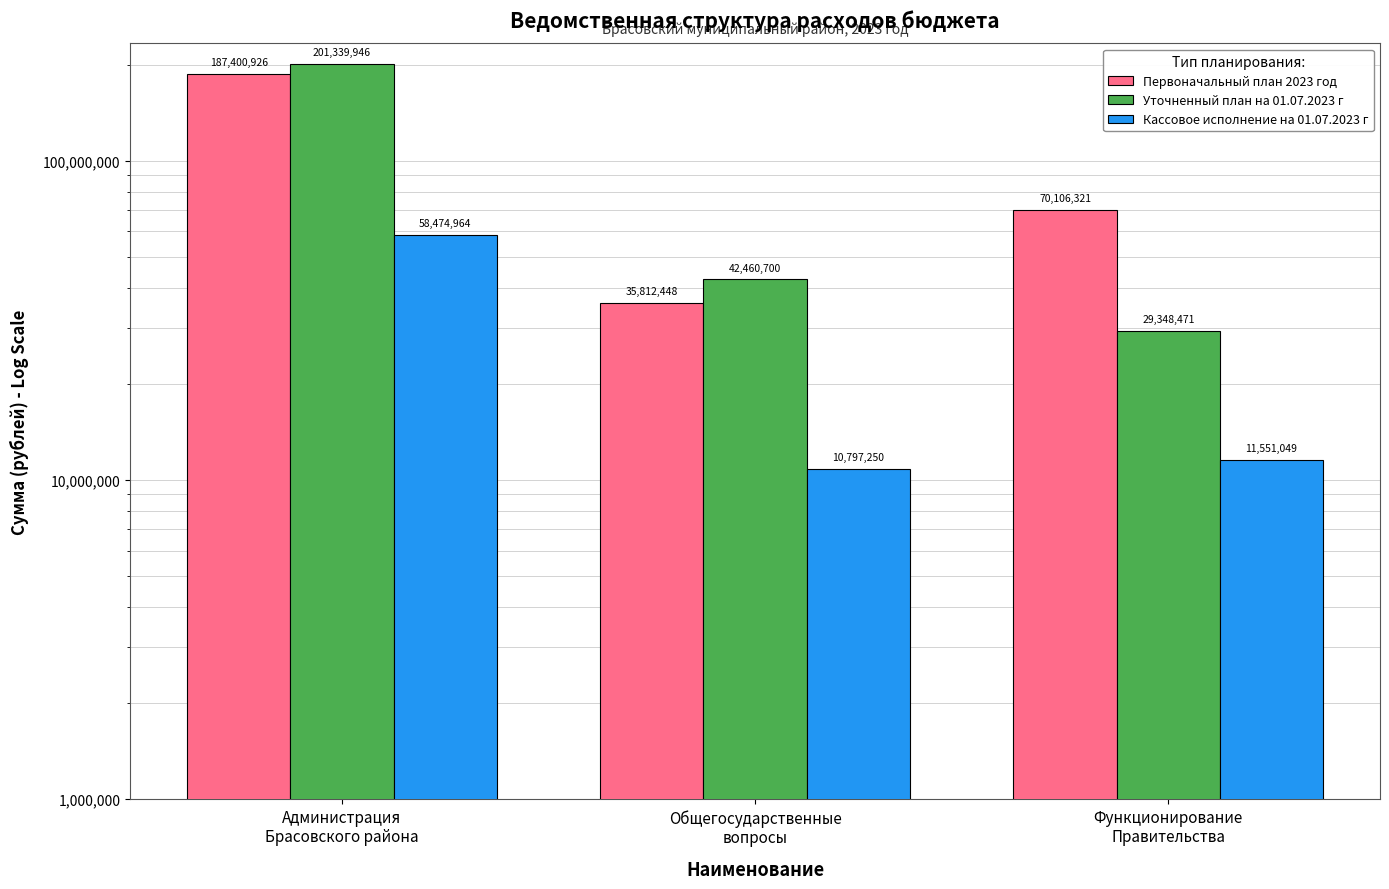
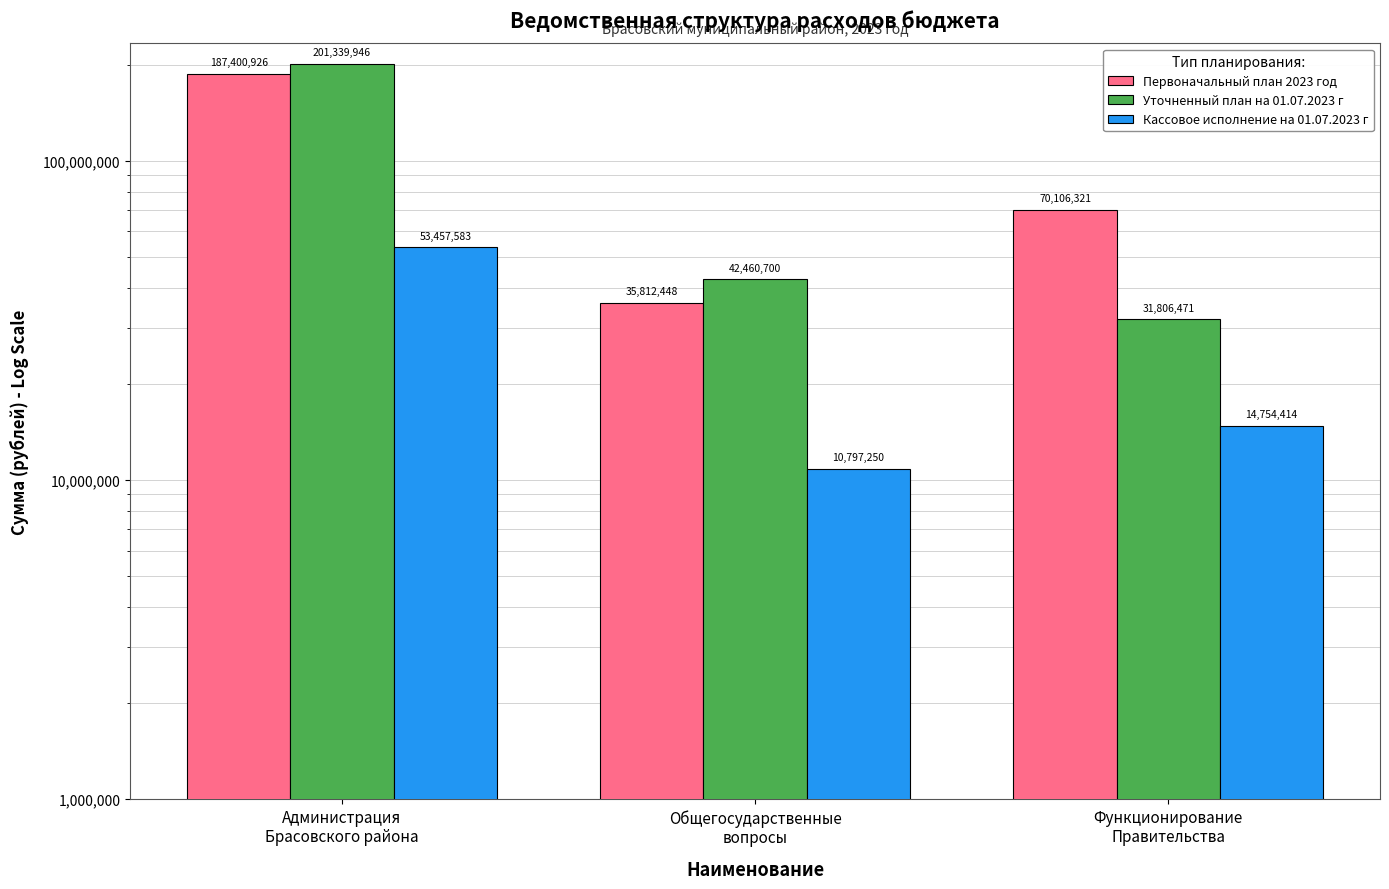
Кассовое исполнение на 01.07.2023 г, Администрация Брасовского района: 58,474,964 -> 53,457,583
Уточненный план на 01.07.2023 г, Функционирование Правительства: 29,348,471 -> 31,806,471
Кассовое исполнение на 01.07.2023 г, Функционирование Правительства: 11,551,049 -> 14,754,414
